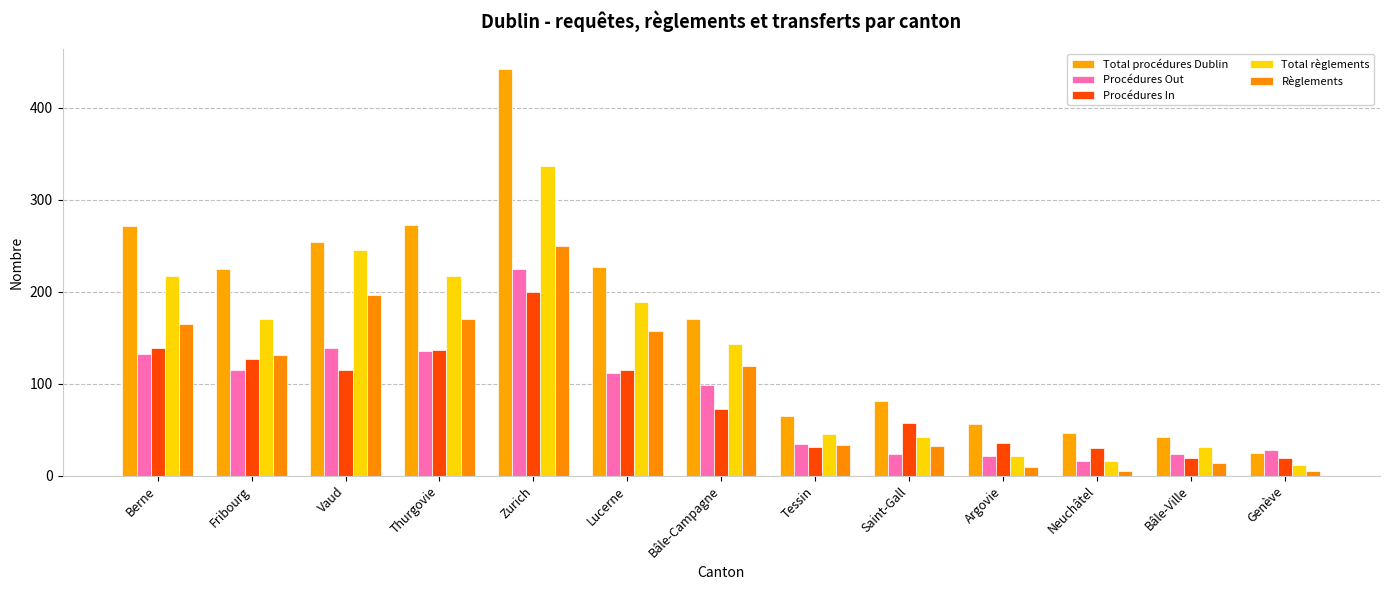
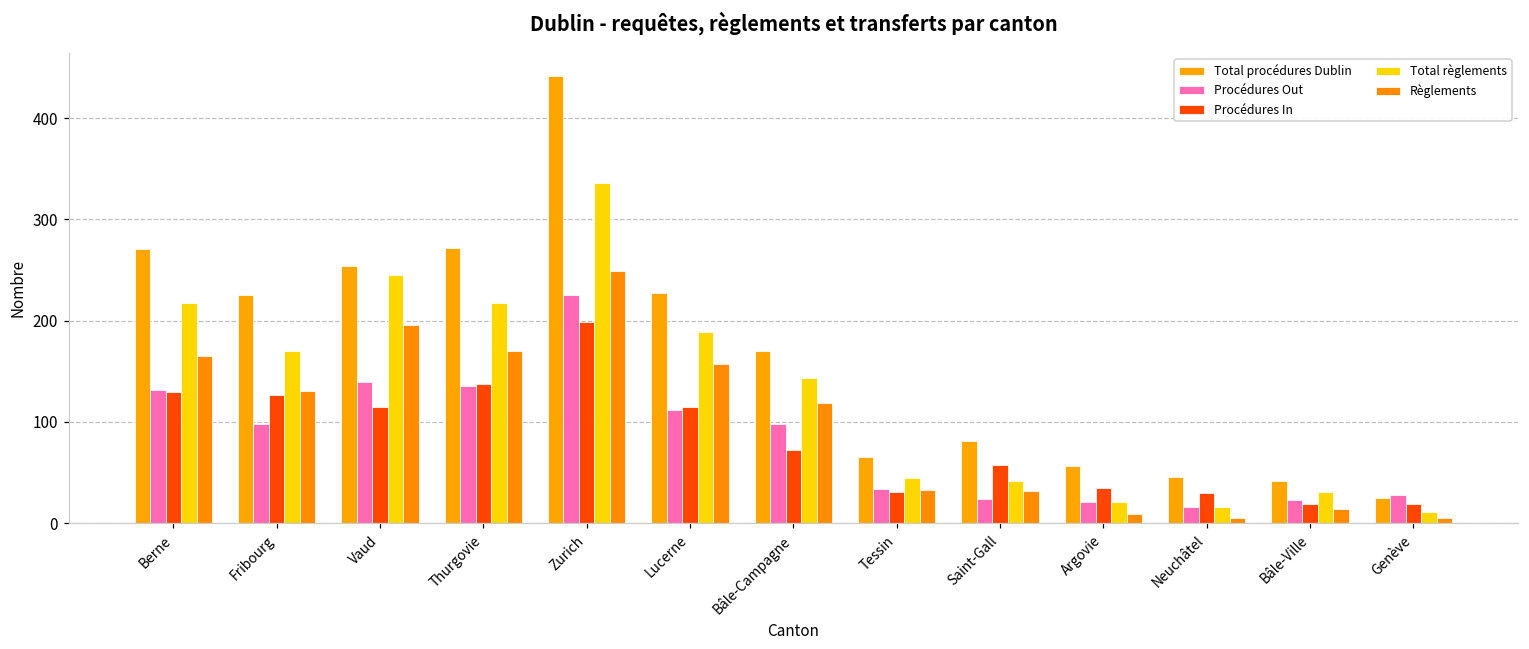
Procédures In, Berne: 140 -> 130
Procédures Out, Fribourg: 120 -> 100
